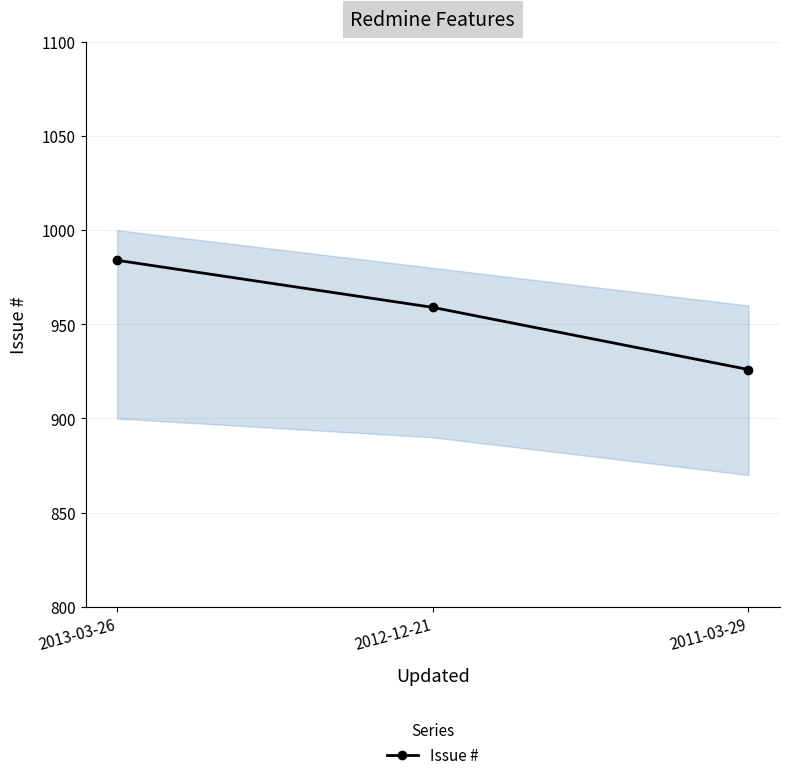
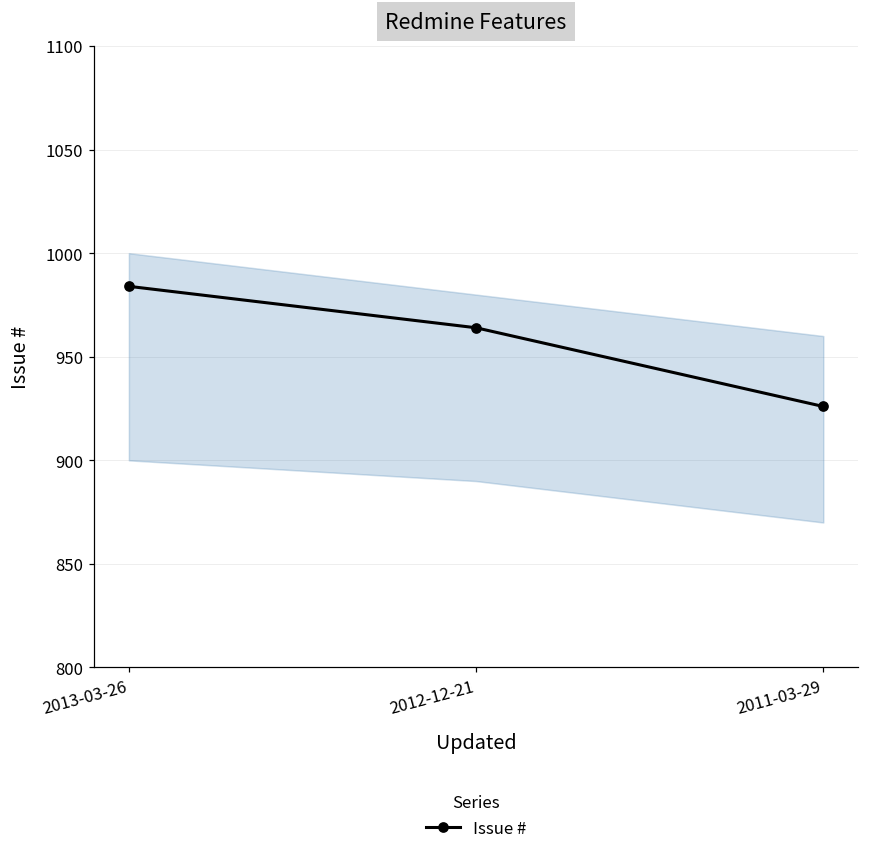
Issue #, 2012-12-21: 959 -> 964
